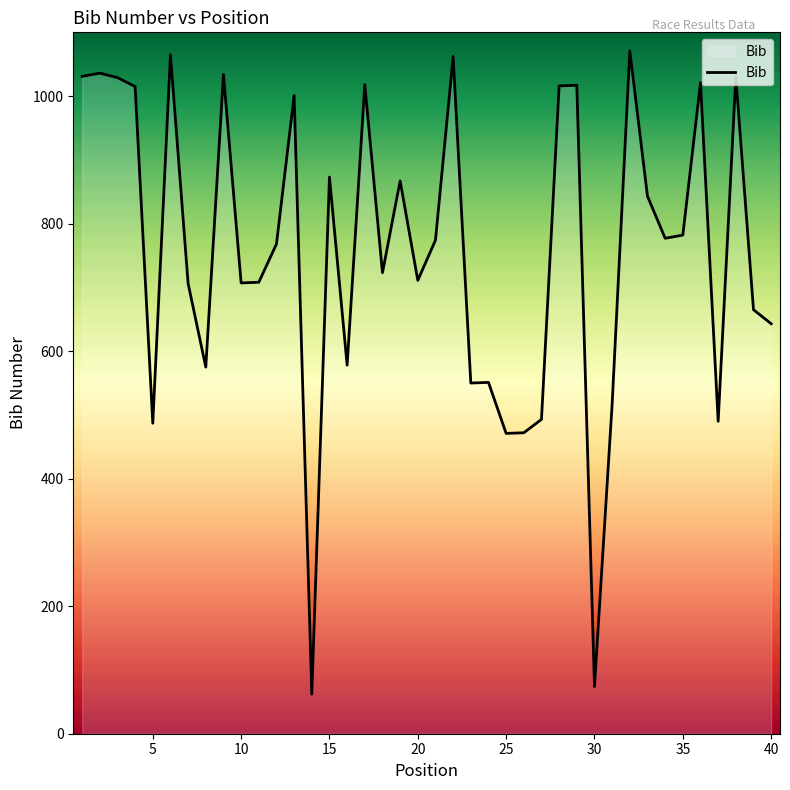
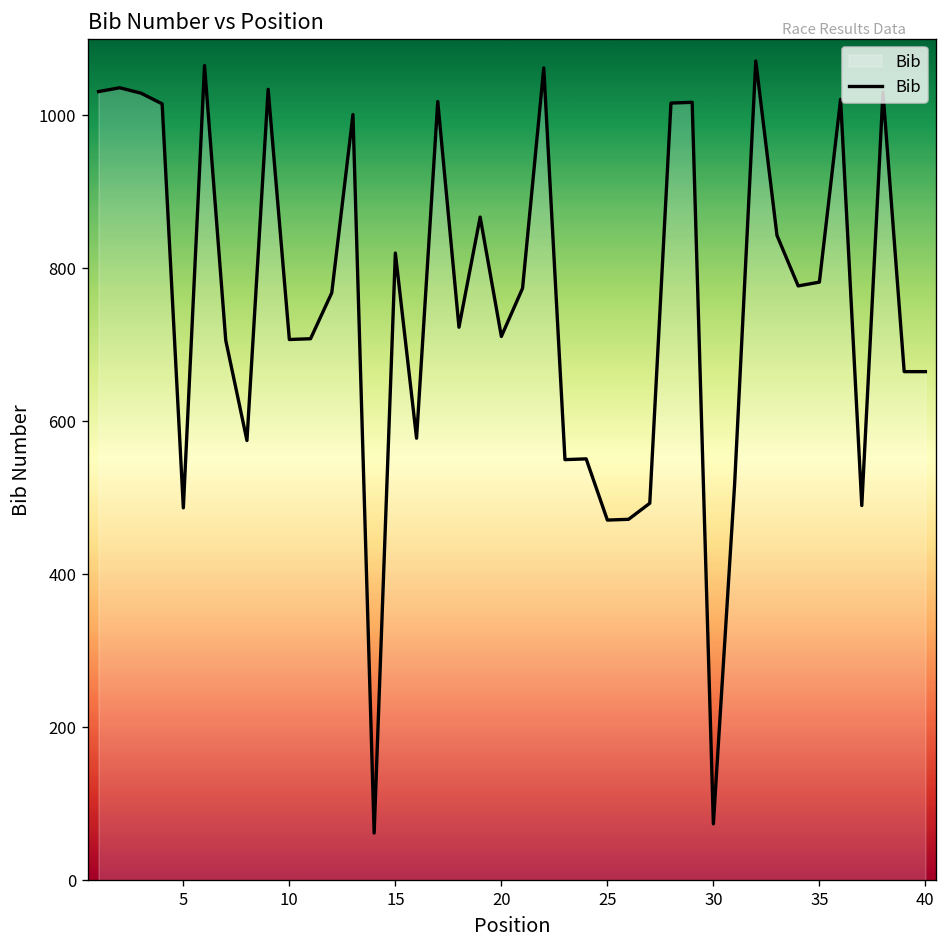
15: 870 -> 820
40: 640 -> 670
